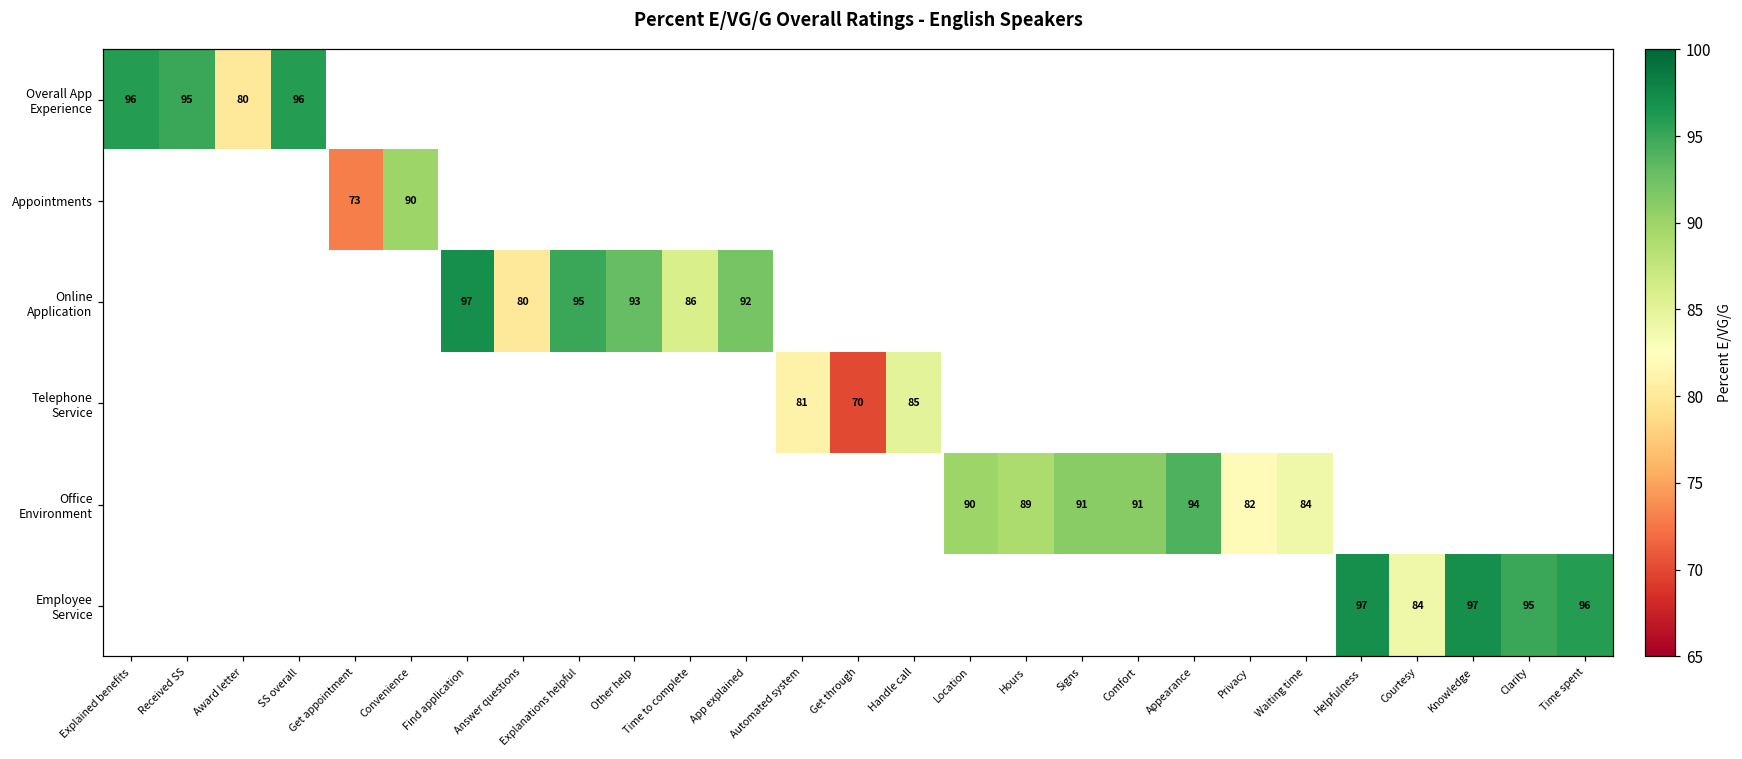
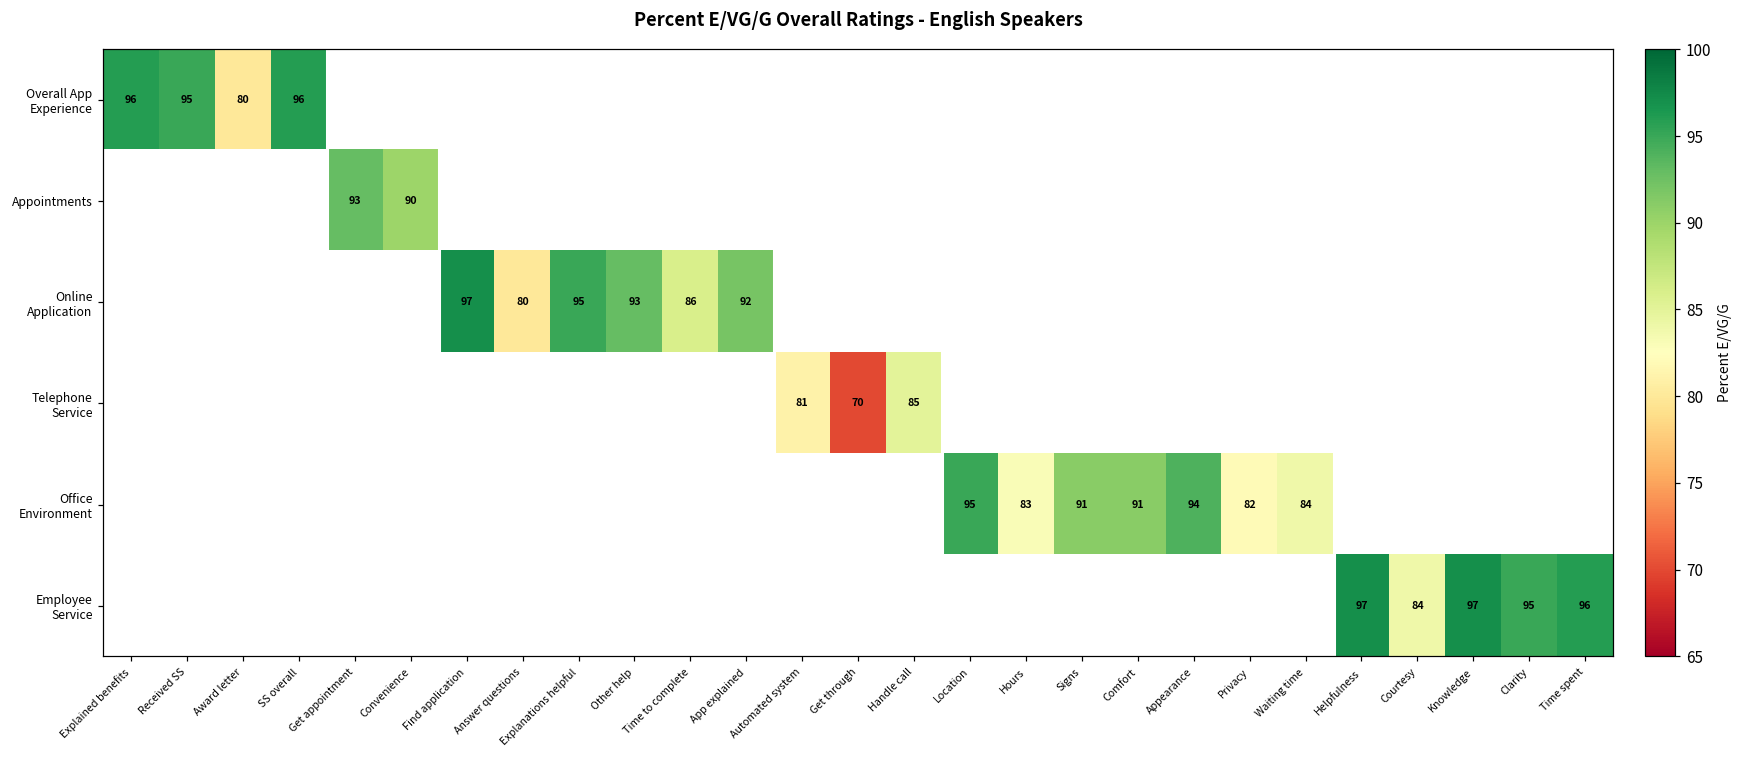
Appointments, Get appointment: 73 -> 93
Office Environment, Location: 90 -> 95
Office Environment, Hours: 89 -> 83
